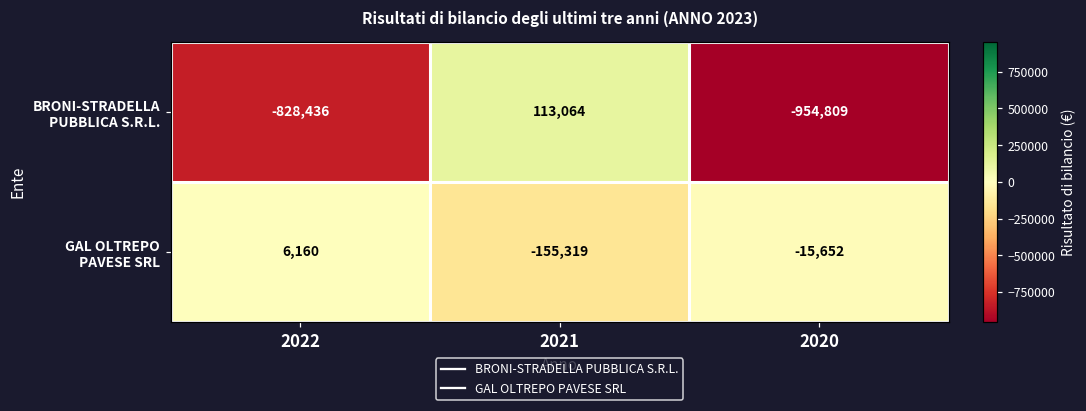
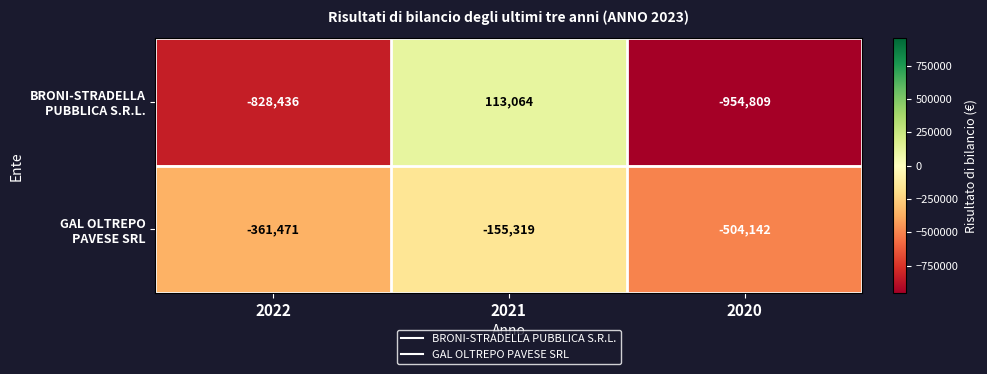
GAL OLTREPO PAVESE SRL, 2022: 6,160 -> -361,471
GAL OLTREPO PAVESE SRL, 2020: -15,652 -> -504,142
